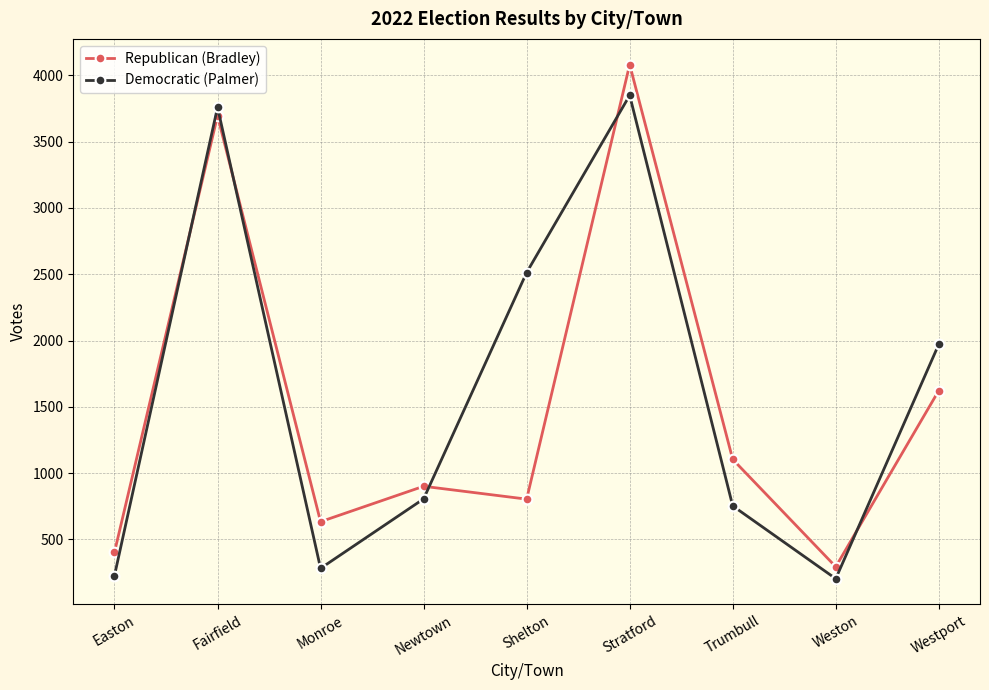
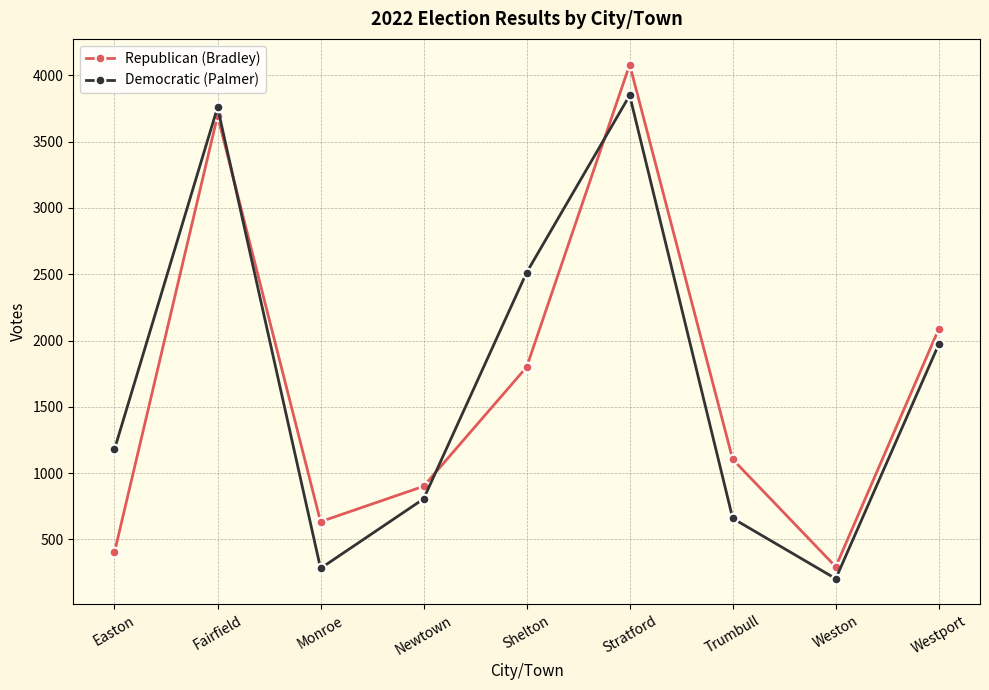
Democratic (Palmer), Easton: 230 -> 1180
Republican (Bradley), Shelton: 800 -> 1800
Democratic (Palmer), Trumbull: 750 -> 660
Republican (Bradley), Westport: 1620 -> 2090
